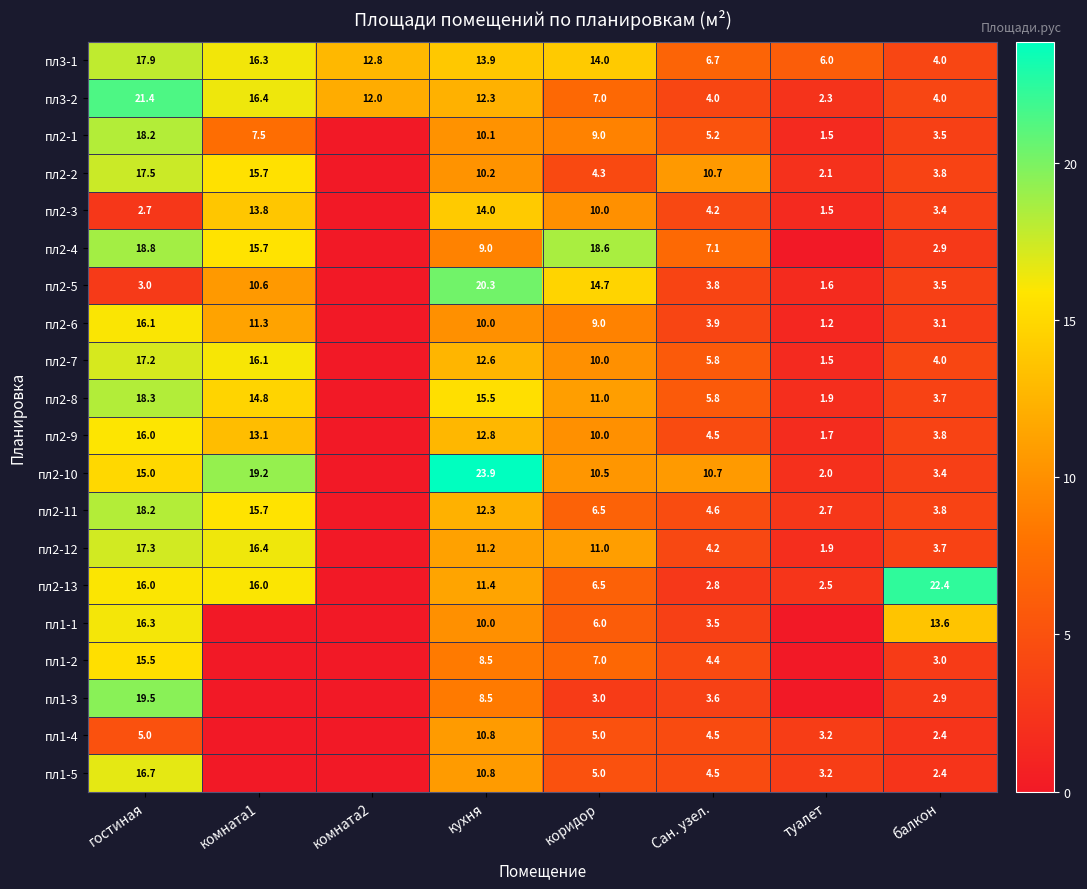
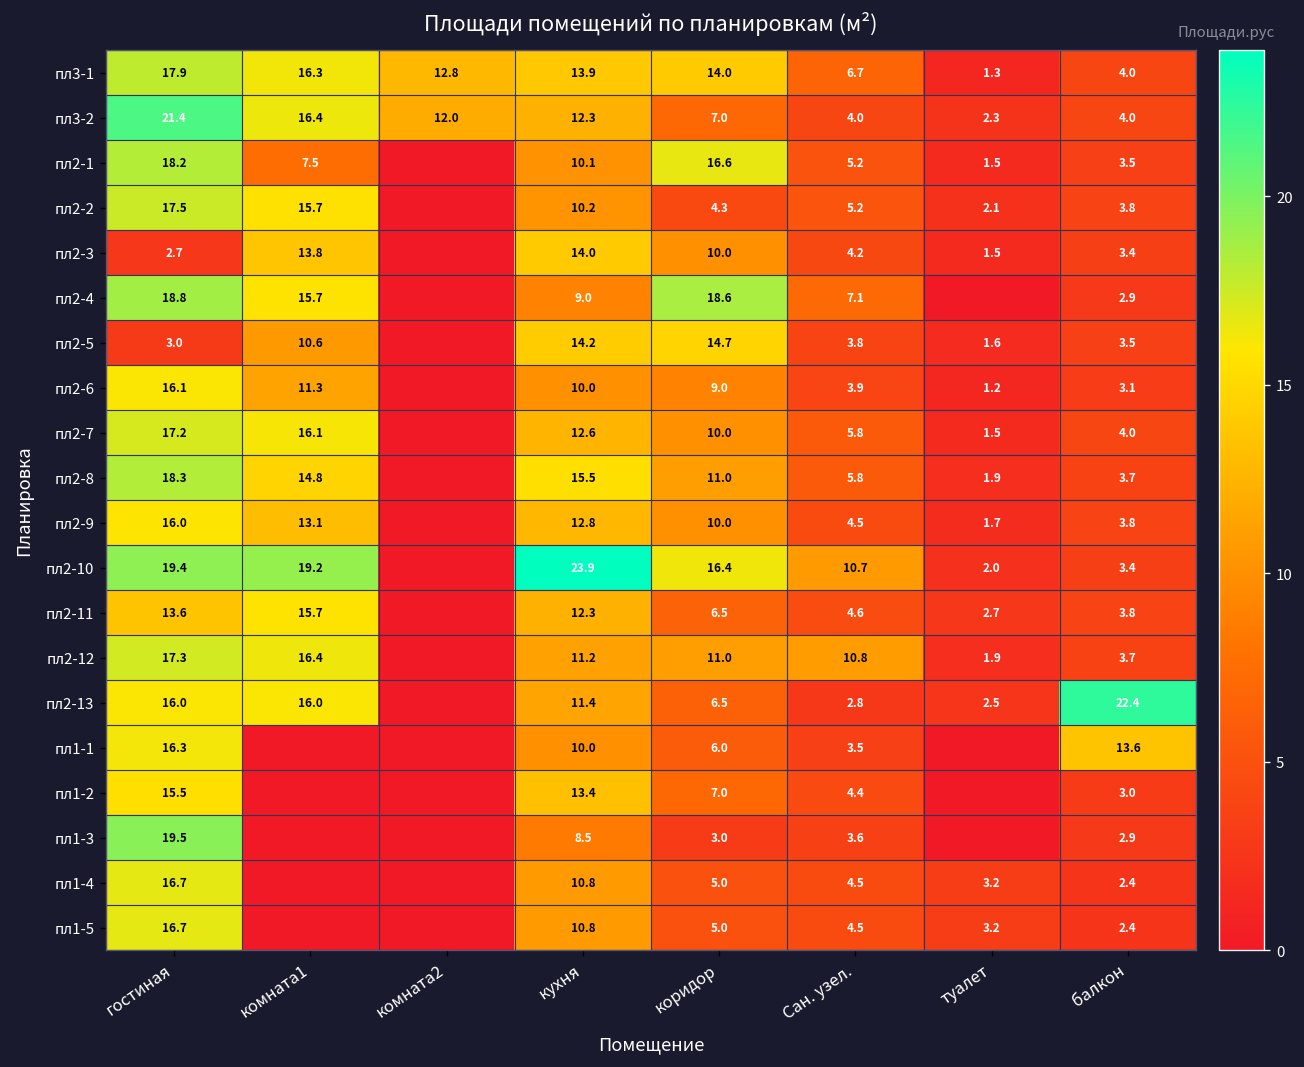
пл3-1, туалет: 6.0 -> 1.3
пл2-1, коридор: 9.0 -> 16.6
пл2-2, Сан. узел.: 10.7 -> 5.2
пл2-5, кухня: 20.3 -> 14.2
пл2-10, гостиная: 15.0 -> 19.4
пл2-10, коридор: 10.5 -> 16.4
пл2-11, гостиная: 18.2 -> 13.6
пл2-12, Сан. узел.: 4.2 -> 10.8
пл1-2, кухня: 8.5 -> 13.4
пл1-4, гостиная: 5.0 -> 16.7
